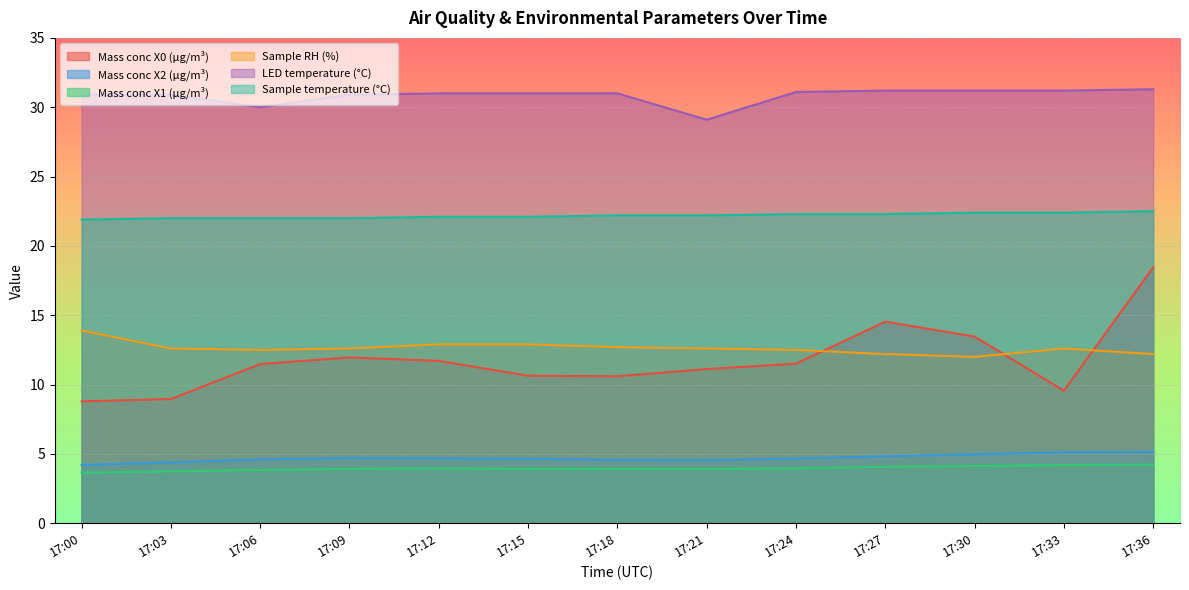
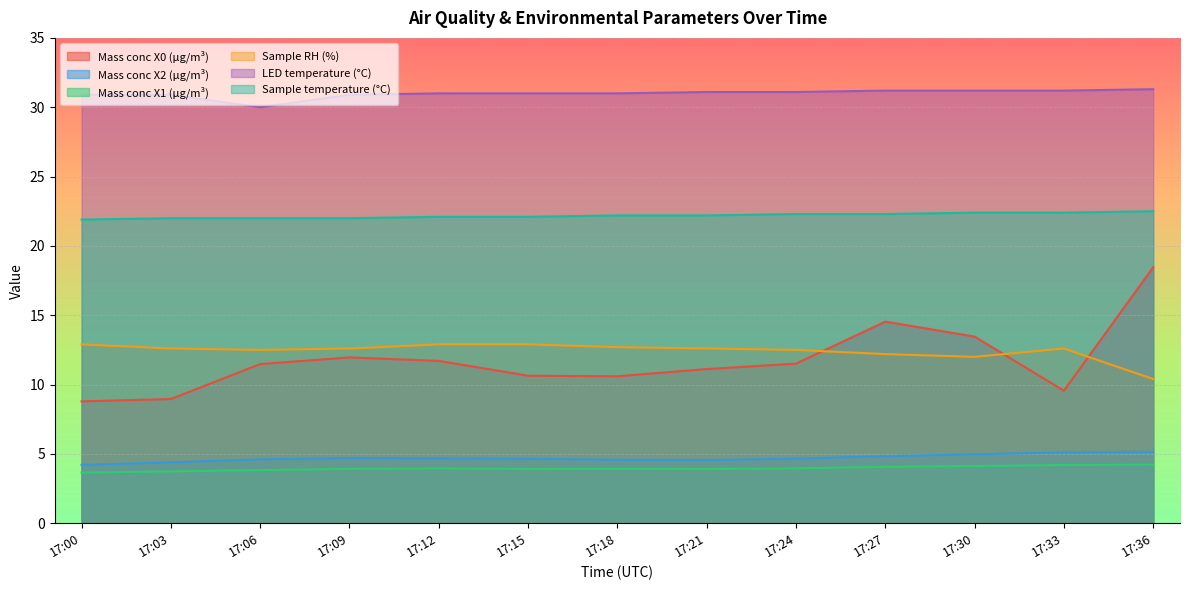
Sample RH (%), 17:00: 13.9 -> 12.9
LED temperature (°C), 17:21: 29.1 -> 31.1
Sample RH (%), 17:36: 12.2 -> 10.4
